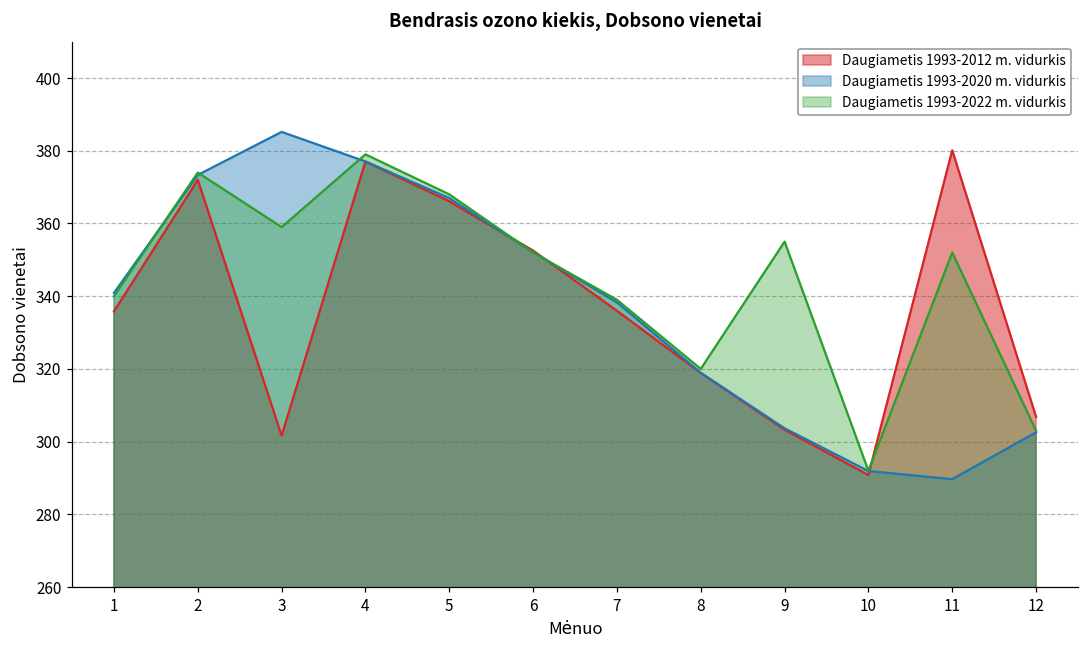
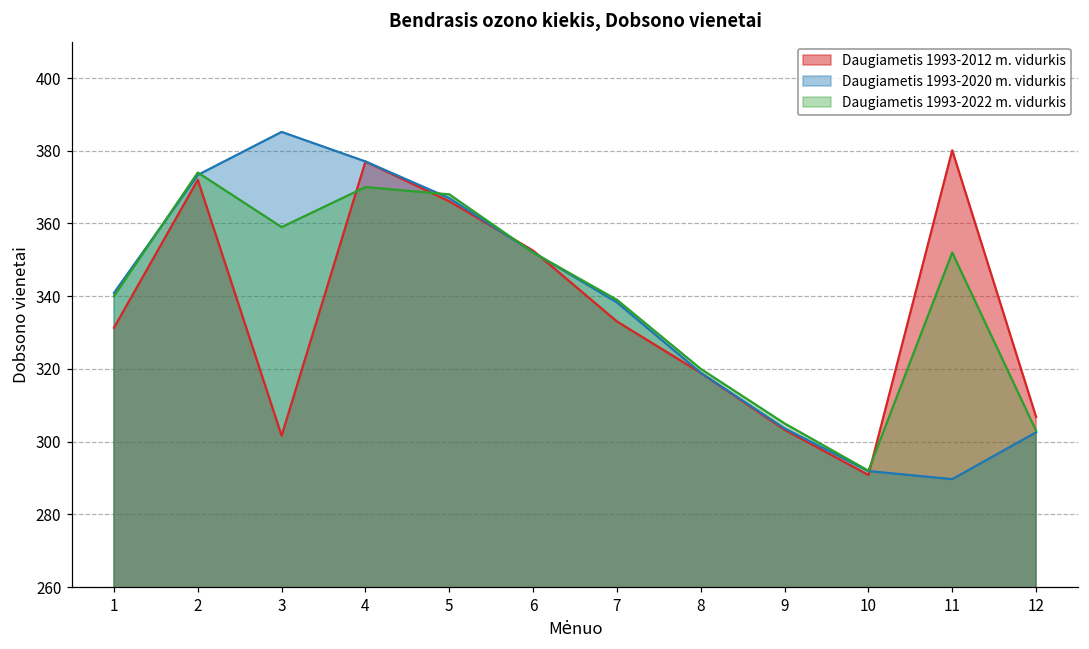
Daugiametis 1993-2012 m. vidurkis, 1: 336 -> 331
Daugiametis 1993-2022 m. vidurkis, 4: 379 -> 370
Daugiametis 1993-2012 m. vidurkis, 7: 336 -> 333
Daugiametis 1993-2022 m. vidurkis, 9: 355 -> 305
